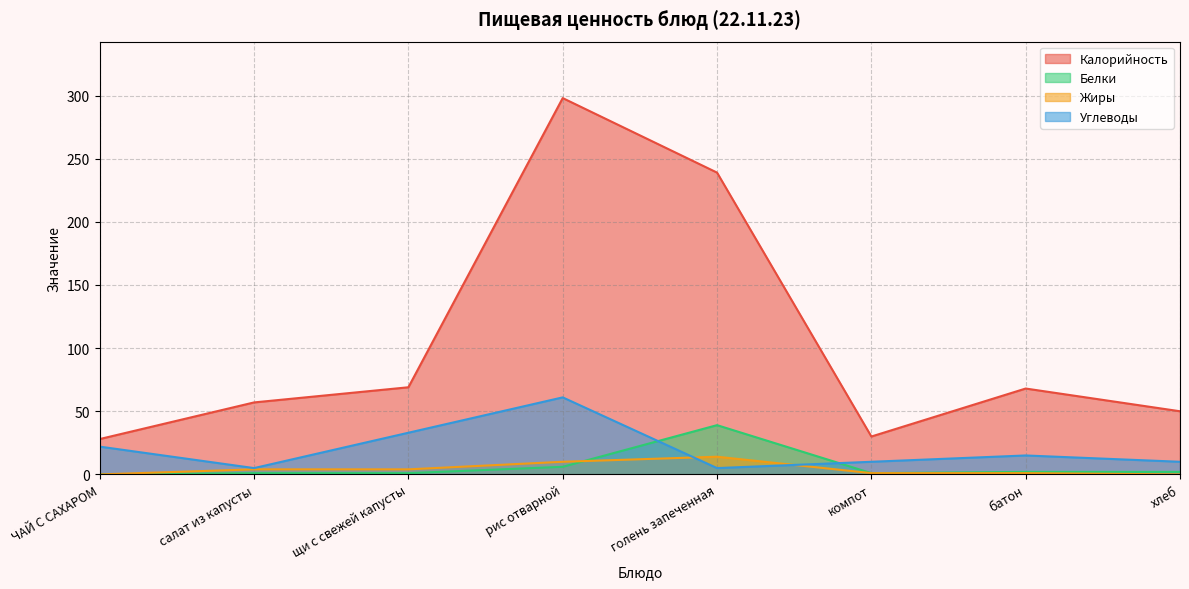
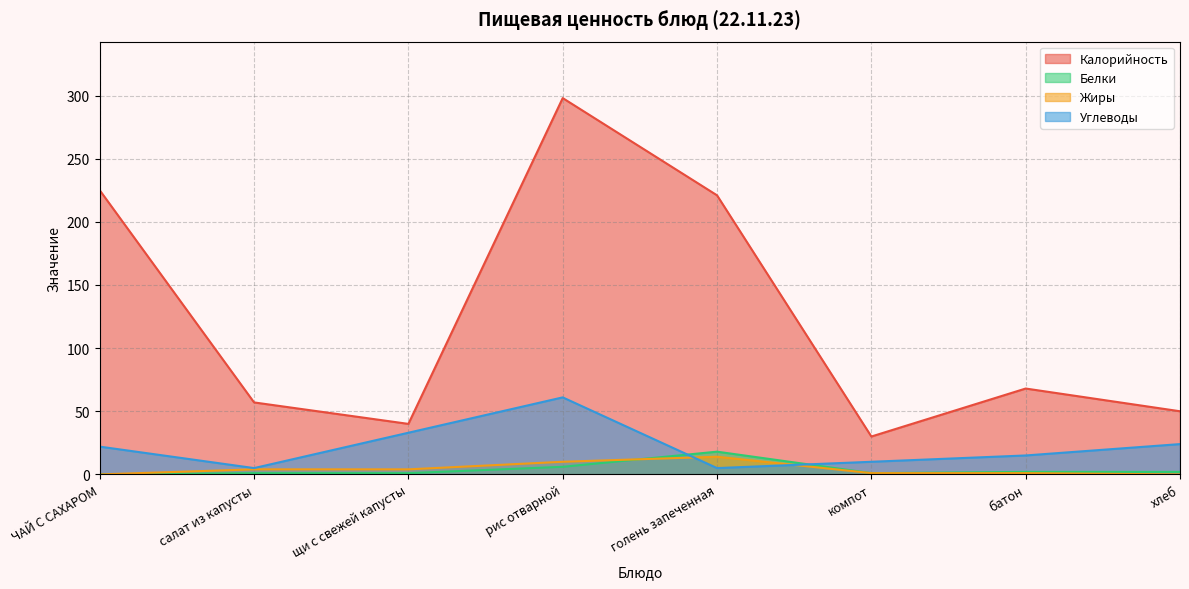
Калорийность, ЧАЙ С САХАРОМ: 28 -> 225
Калорийность, щи с свежей капусты: 69 -> 40
Калорийность, голень запеченная: 239 -> 221
Белки, голень запеченная: 39 -> 18
Углеводы, хлеб: 10 -> 24
